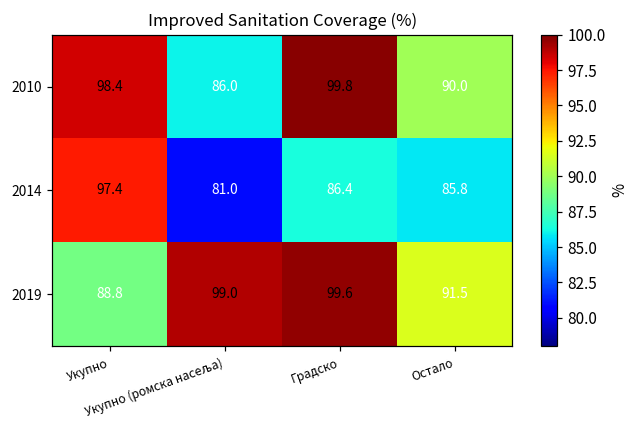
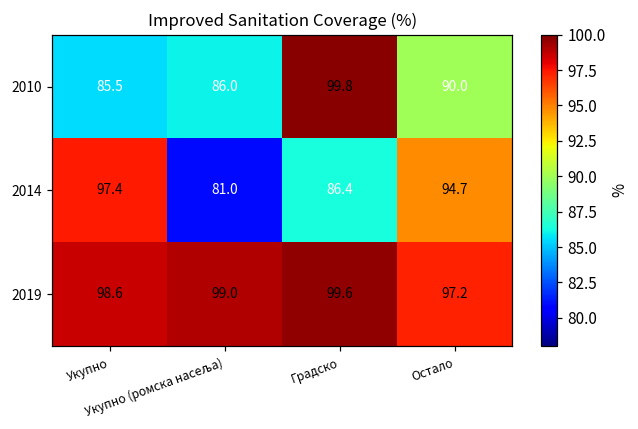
2010, Укупно: 98.4 -> 85.5
2014, Остало: 85.8 -> 94.7
2019, Укупно: 88.8 -> 98.6
2019, Остало: 91.5 -> 97.2
